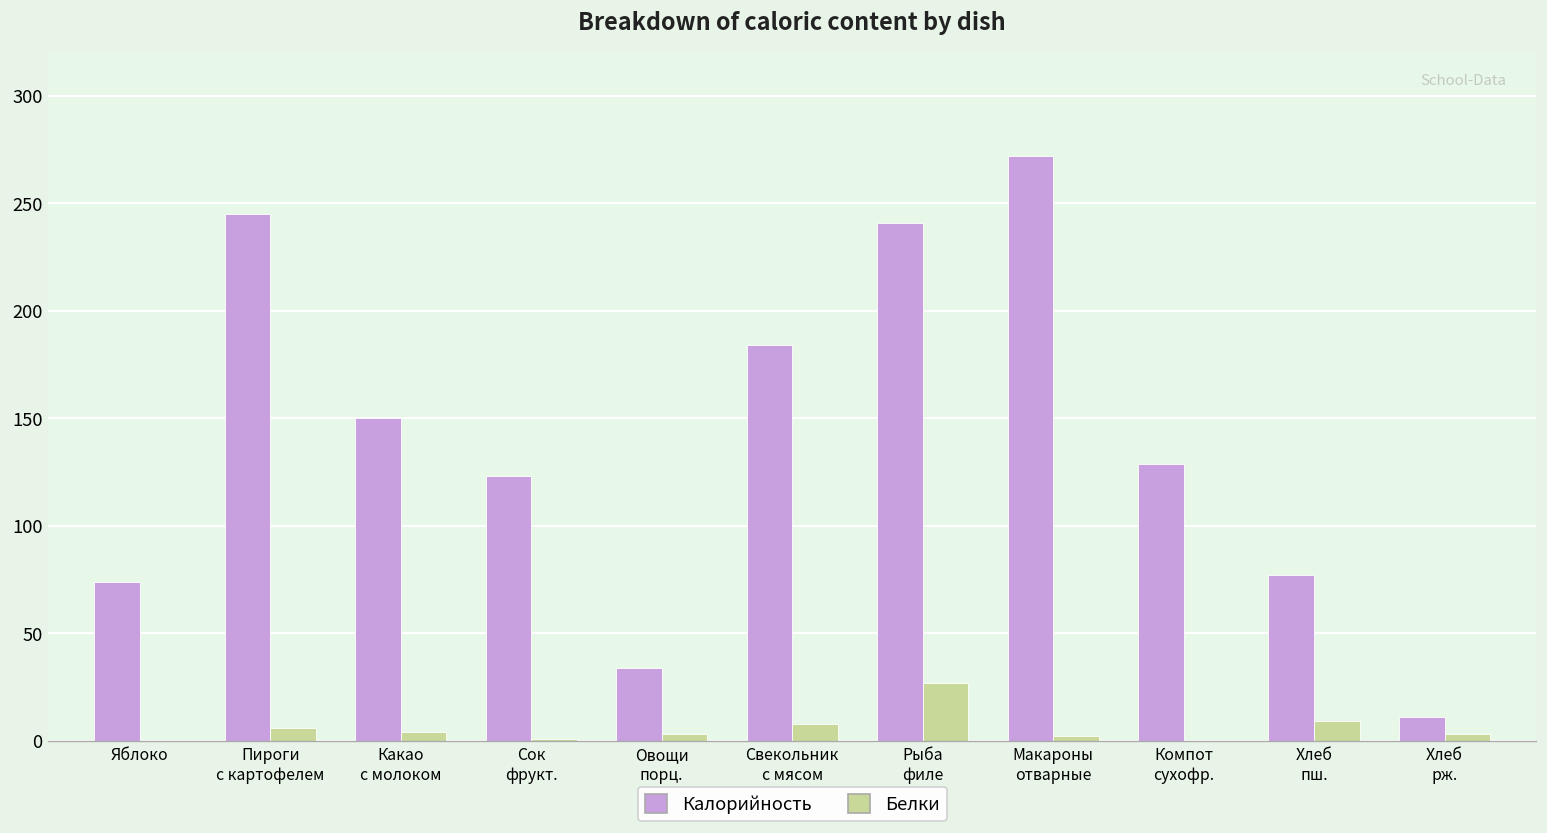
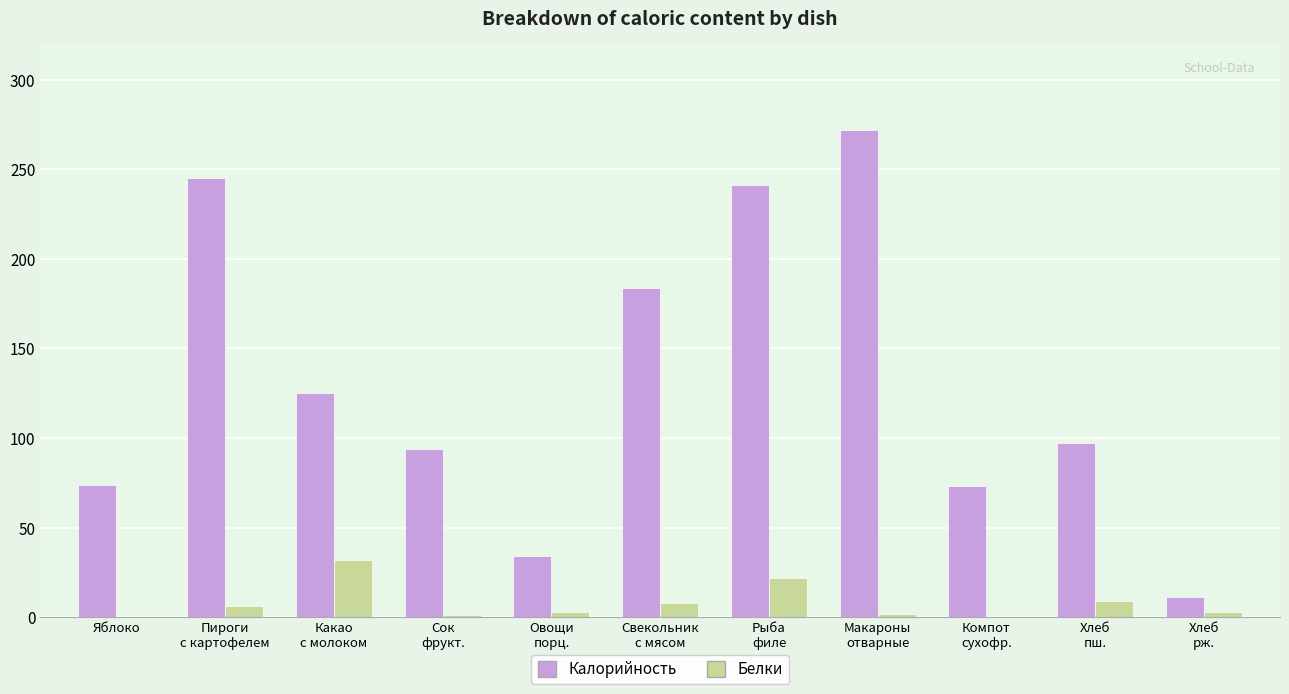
Калорийность, Какао с молоком: 150 -> 125
Белки, Какао с молоком: 4 -> 32
Калорийность, Сок фрукт.: 123 -> 94
Белки, Рыба филе: 27 -> 22
Калорийность, Компот сухофр.: 129 -> 73
Калорийность, Хлеб пш.: 77 -> 97
